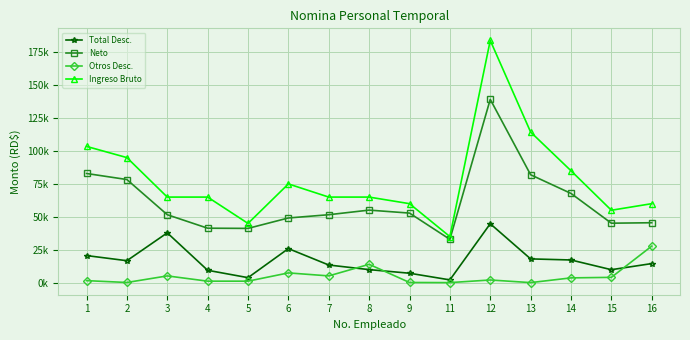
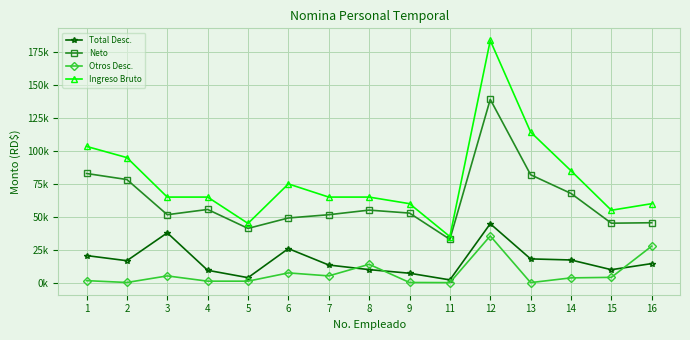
Neto, 4: 41000 -> 56000
Otros Desc., 12: 2000 -> 35000
